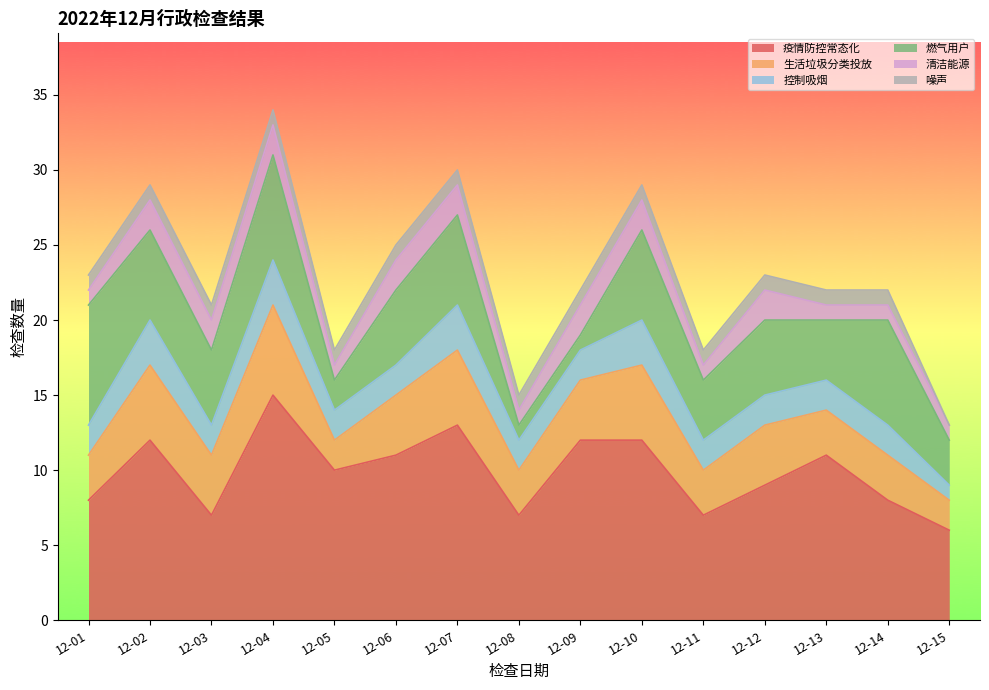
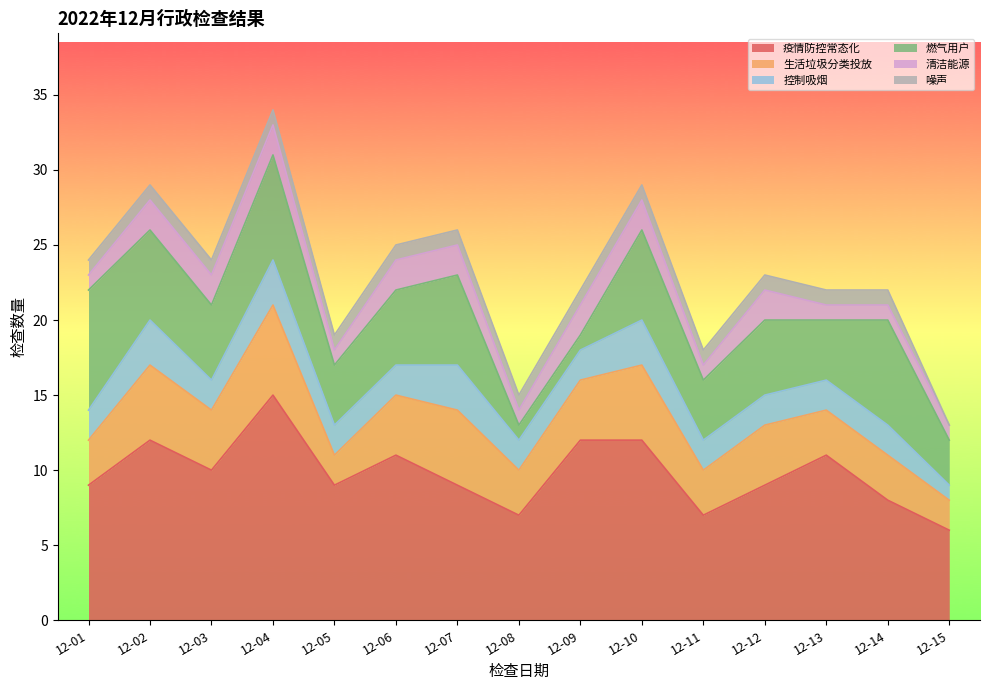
疫情防控常态化, 12-01: 8 -> 9
疫情防控常态化, 12-03: 7 -> 10
疫情防控常态化, 12-05: 10 -> 9
燃气用户, 12-05: 2 -> 4
疫情防控常态化, 12-07: 13 -> 9
